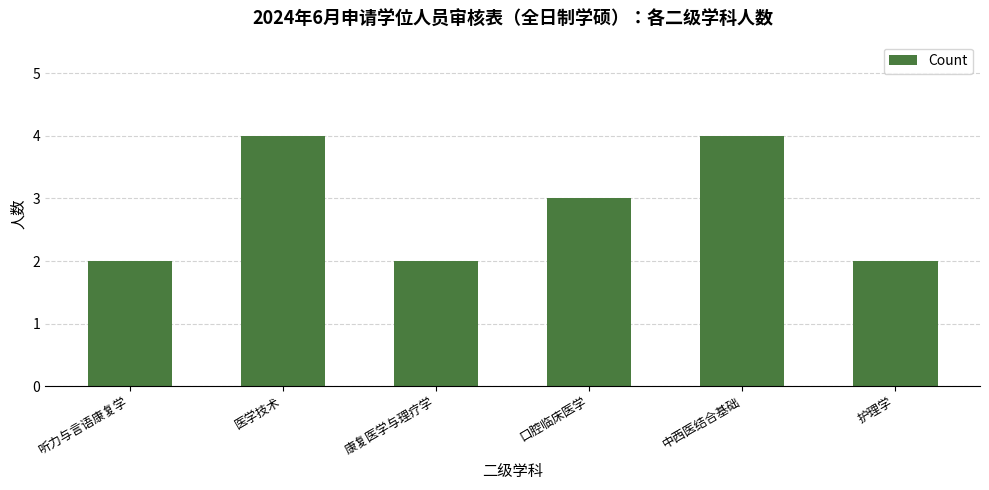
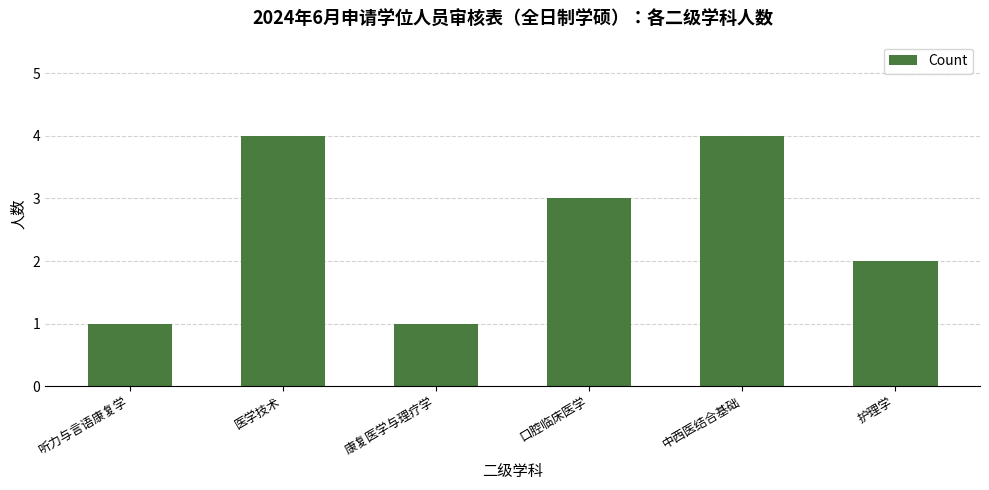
听力与言语康复学: 2 -> 1
康复医学与理疗学: 2 -> 1
